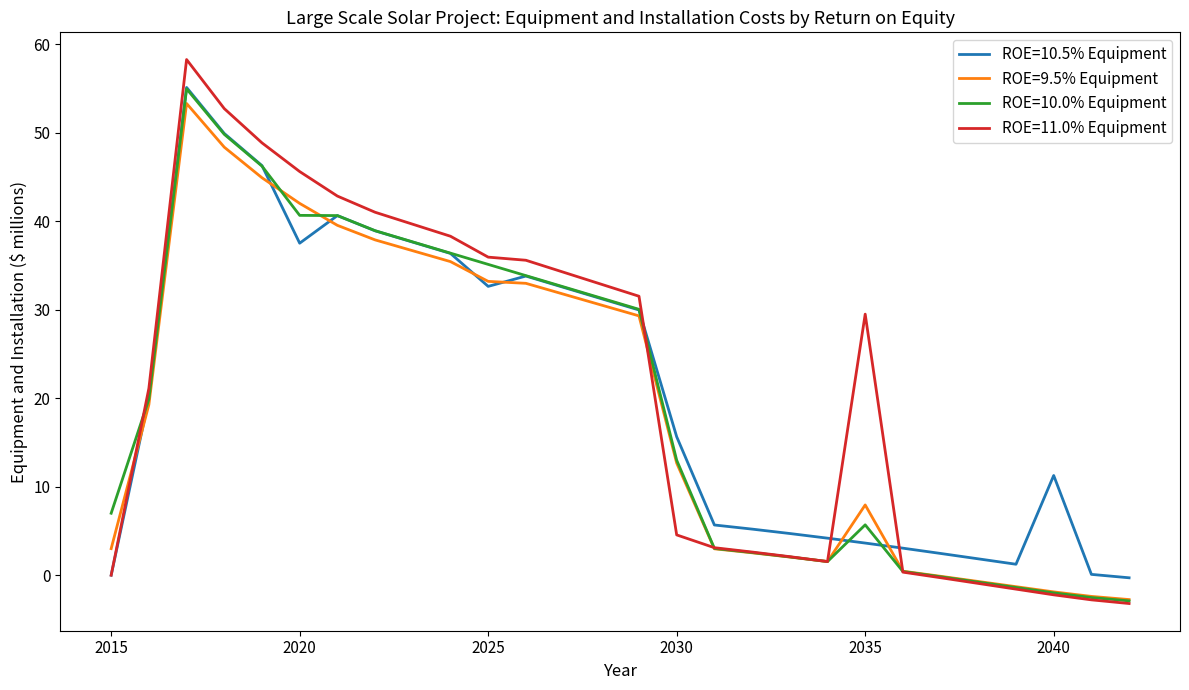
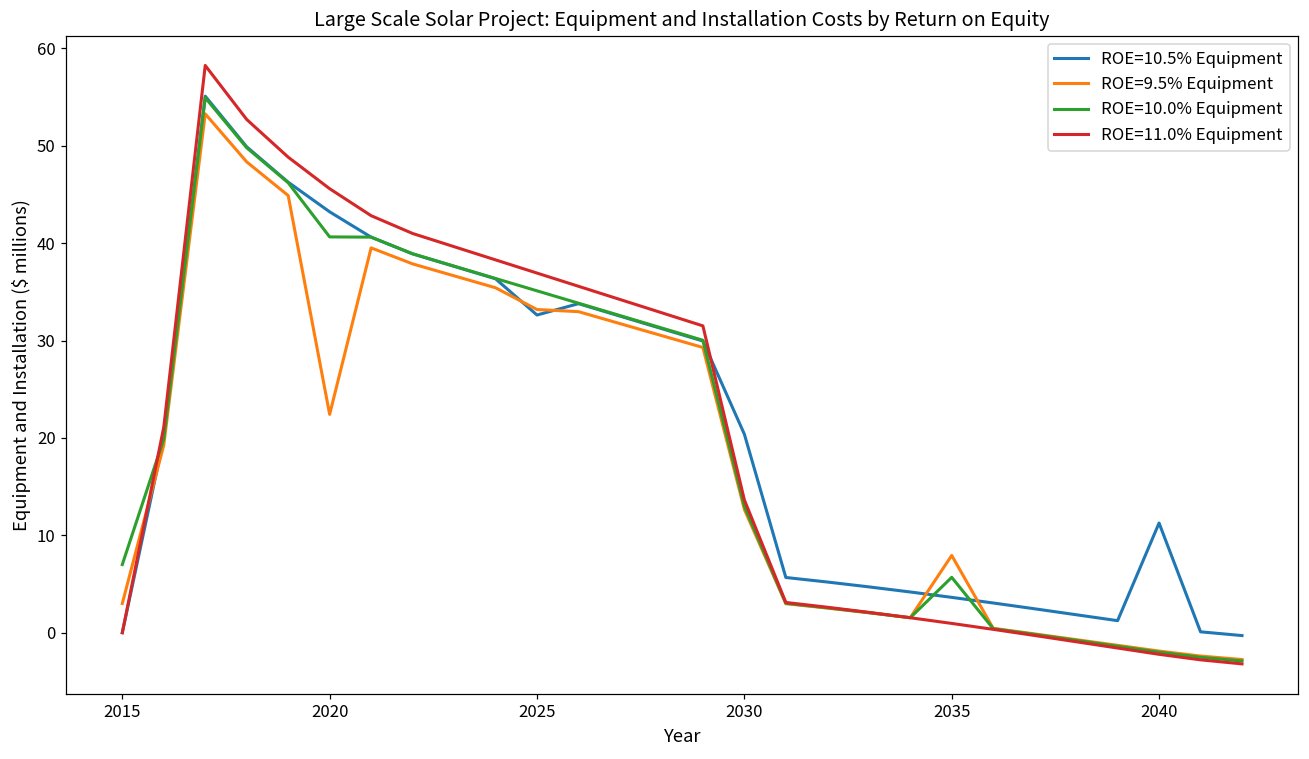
ROE=10.5% Equipment, 2020: 38 -> 43
ROE=9.5% Equipment, 2020: 42 -> 22
ROE=11.0% Equipment, 2025: 36 -> 37
ROE=10.5% Equipment, 2030: 16 -> 20
ROE=11.0% Equipment, 2030: 5 -> 14
ROE=11.0% Equipment, 2035: 29 -> 1
